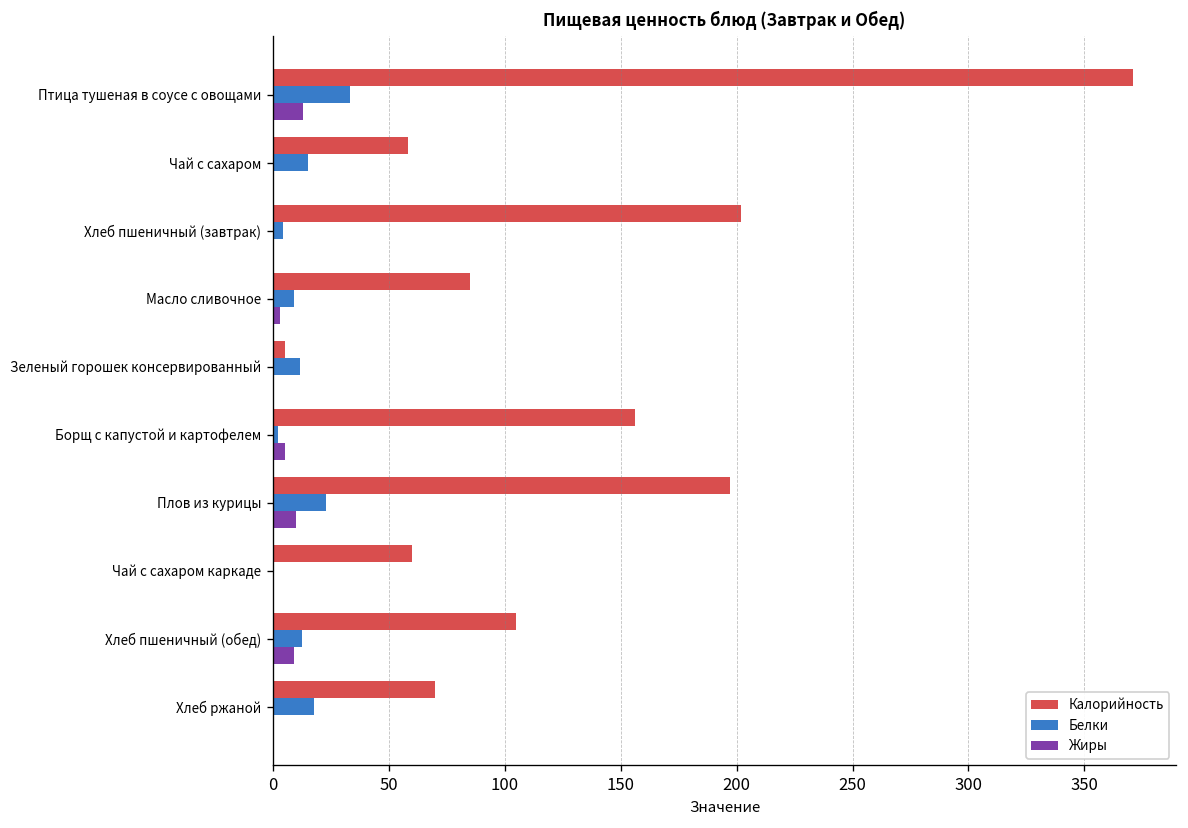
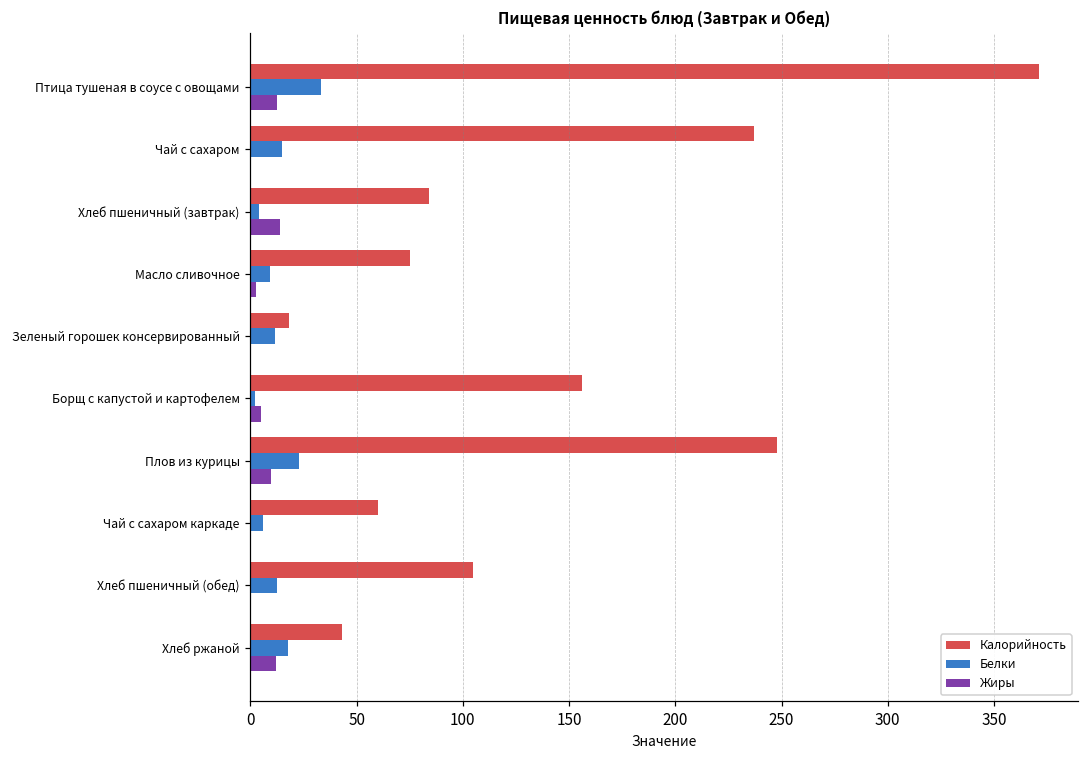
Калорийность, Чай с сахаром: 58 -> 237
Калорийность, Хлеб пшеничный (завтрак): 202 -> 84
Жиры, Хлеб пшеничный (завтрак): 0 -> 14
Калорийность, Масло сливочное: 85 -> 75
Калорийность, Зеленый горошек консервированный: 5 -> 18
Калорийность, Плов из курицы: 197 -> 248
Белки, Чай с сахаром каркаде: 0 -> 6
Жиры, Хлеб пшеничный (обед): 9 -> 0
Калорийность, Хлеб ржаной: 70 -> 43
Жиры, Хлеб ржаной: 0 -> 12
